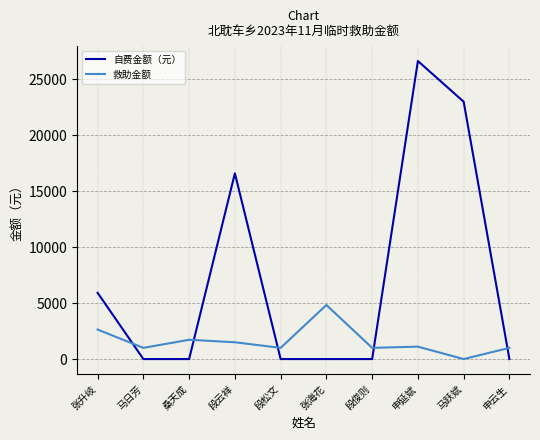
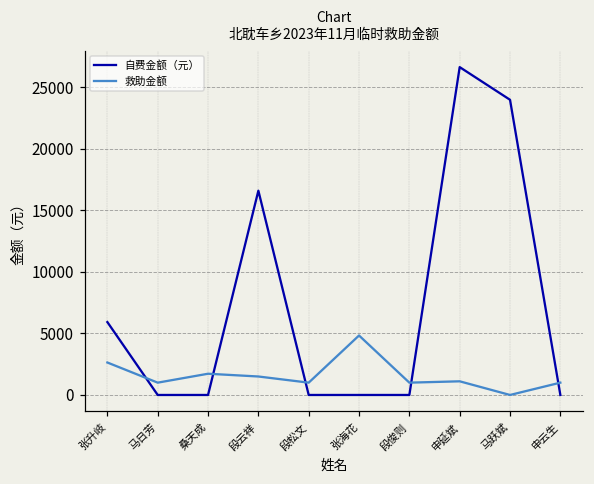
自费金额（元）, 马跃斌: 23000 -> 24000
